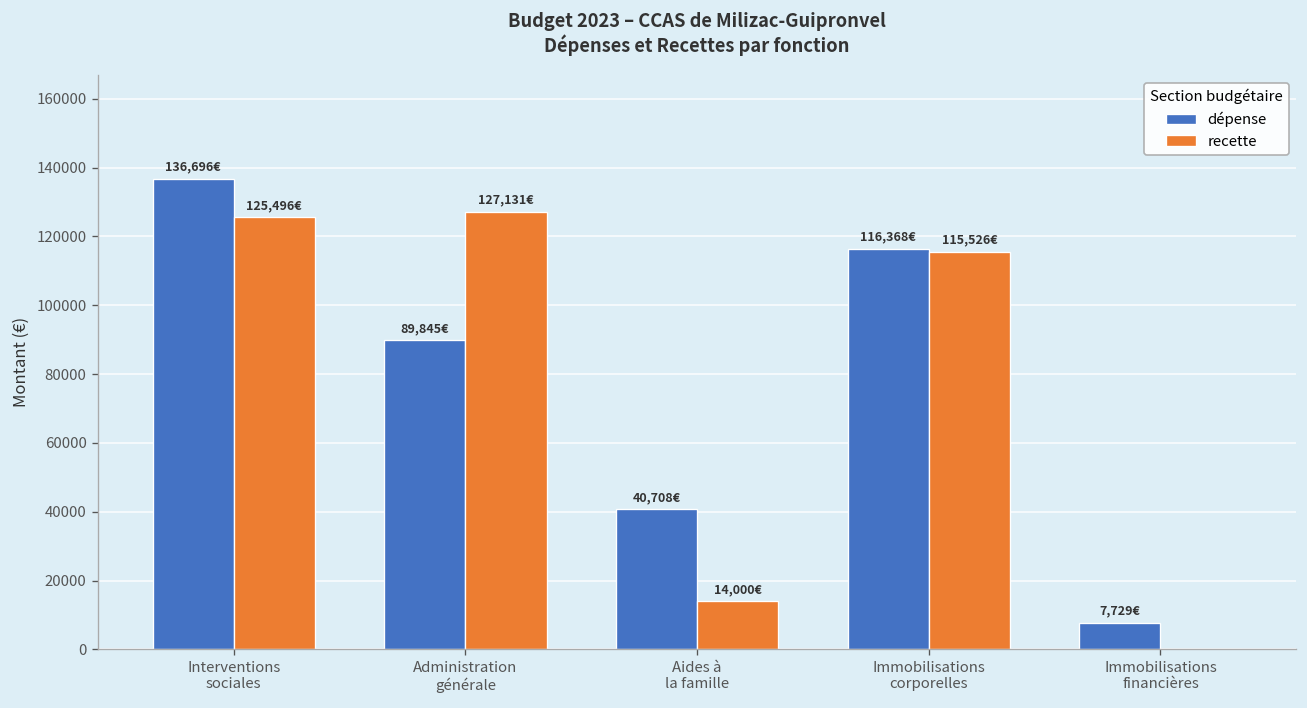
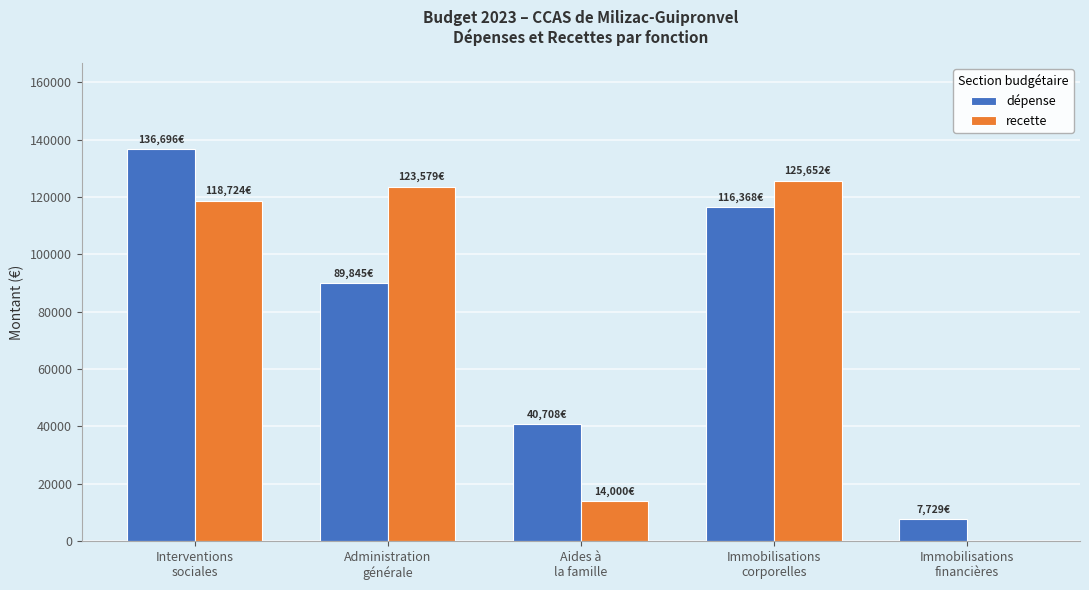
recette, Interventions sociales: 125,496€ -> 118,724€
recette, Administration générale: 127,131€ -> 123,579€
recette, Immobilisations corporelles: 115,526€ -> 125,652€
